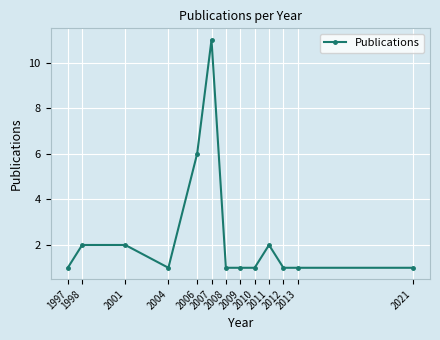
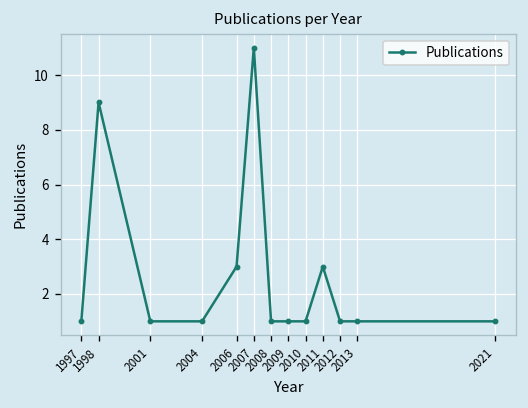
1998: 2 -> 9
2001: 2 -> 1
2006: 6 -> 3
2011: 2 -> 3
